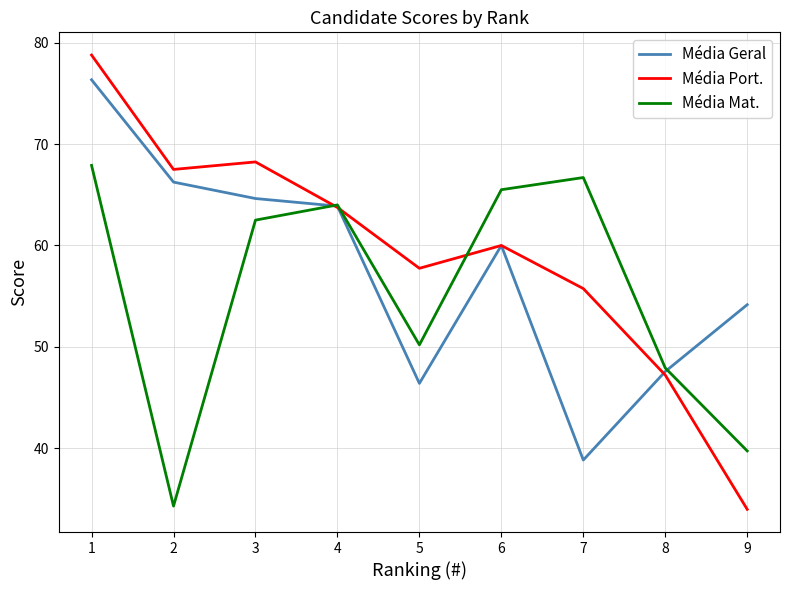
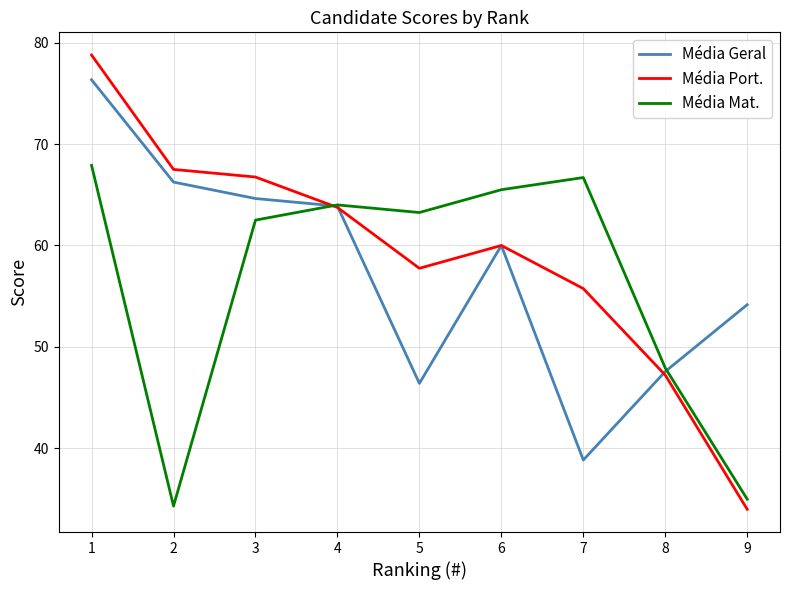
Média Port., 3: 68.2 -> 66.8
Média Mat., 5: 50.2 -> 63.3
Média Mat., 9: 39.7 -> 35.0
